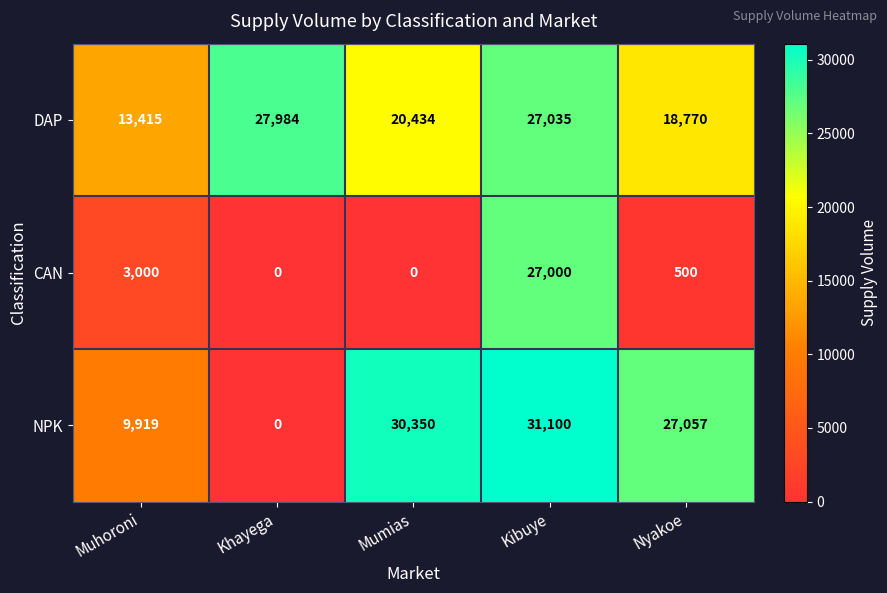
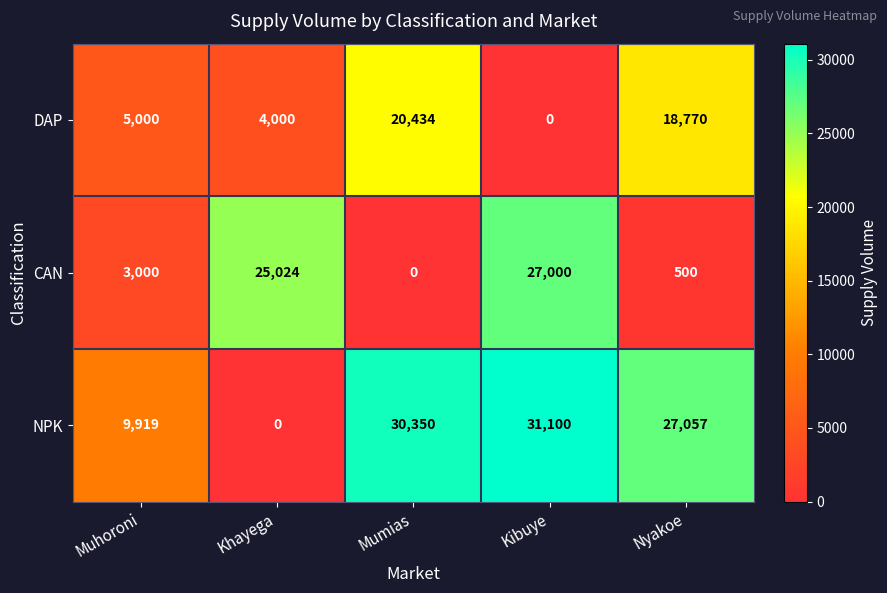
DAP, Muhoroni: 13,415 -> 5,000
DAP, Khayega: 27,984 -> 4,000
DAP, Kibuye: 27,035 -> 0
CAN, Khayega: 0 -> 25,024
